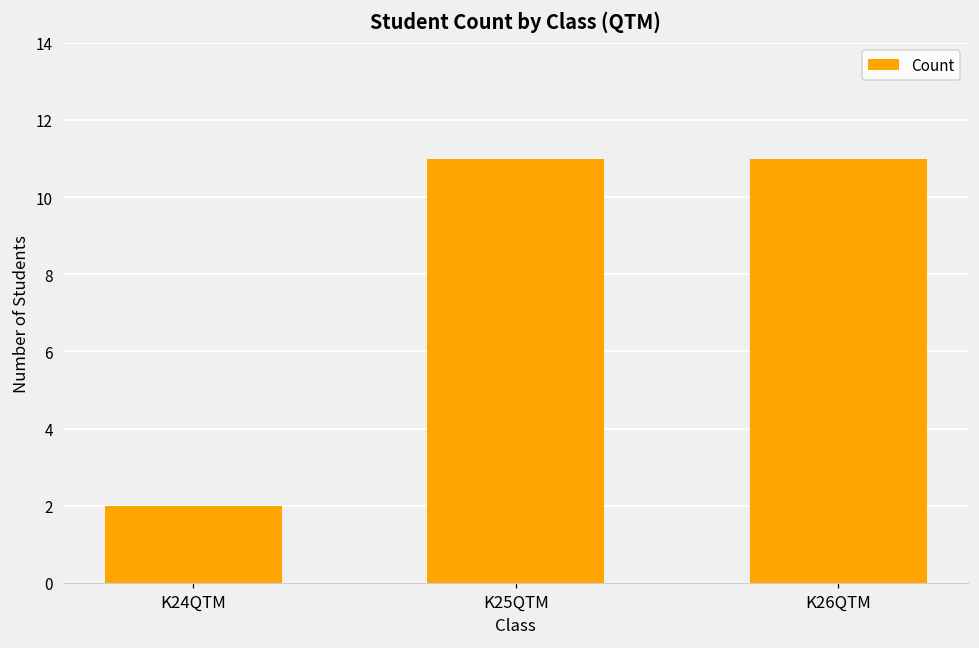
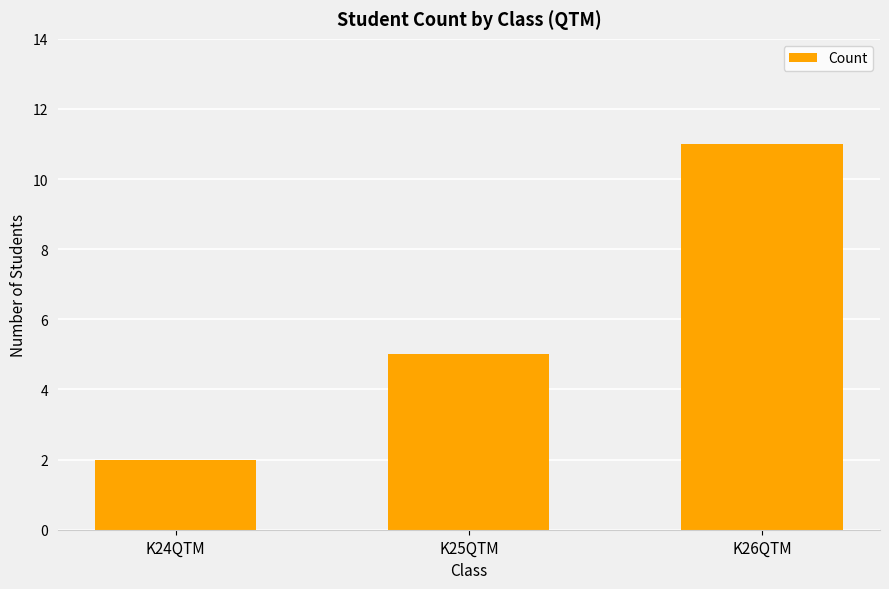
K25QTM: 11 -> 5
